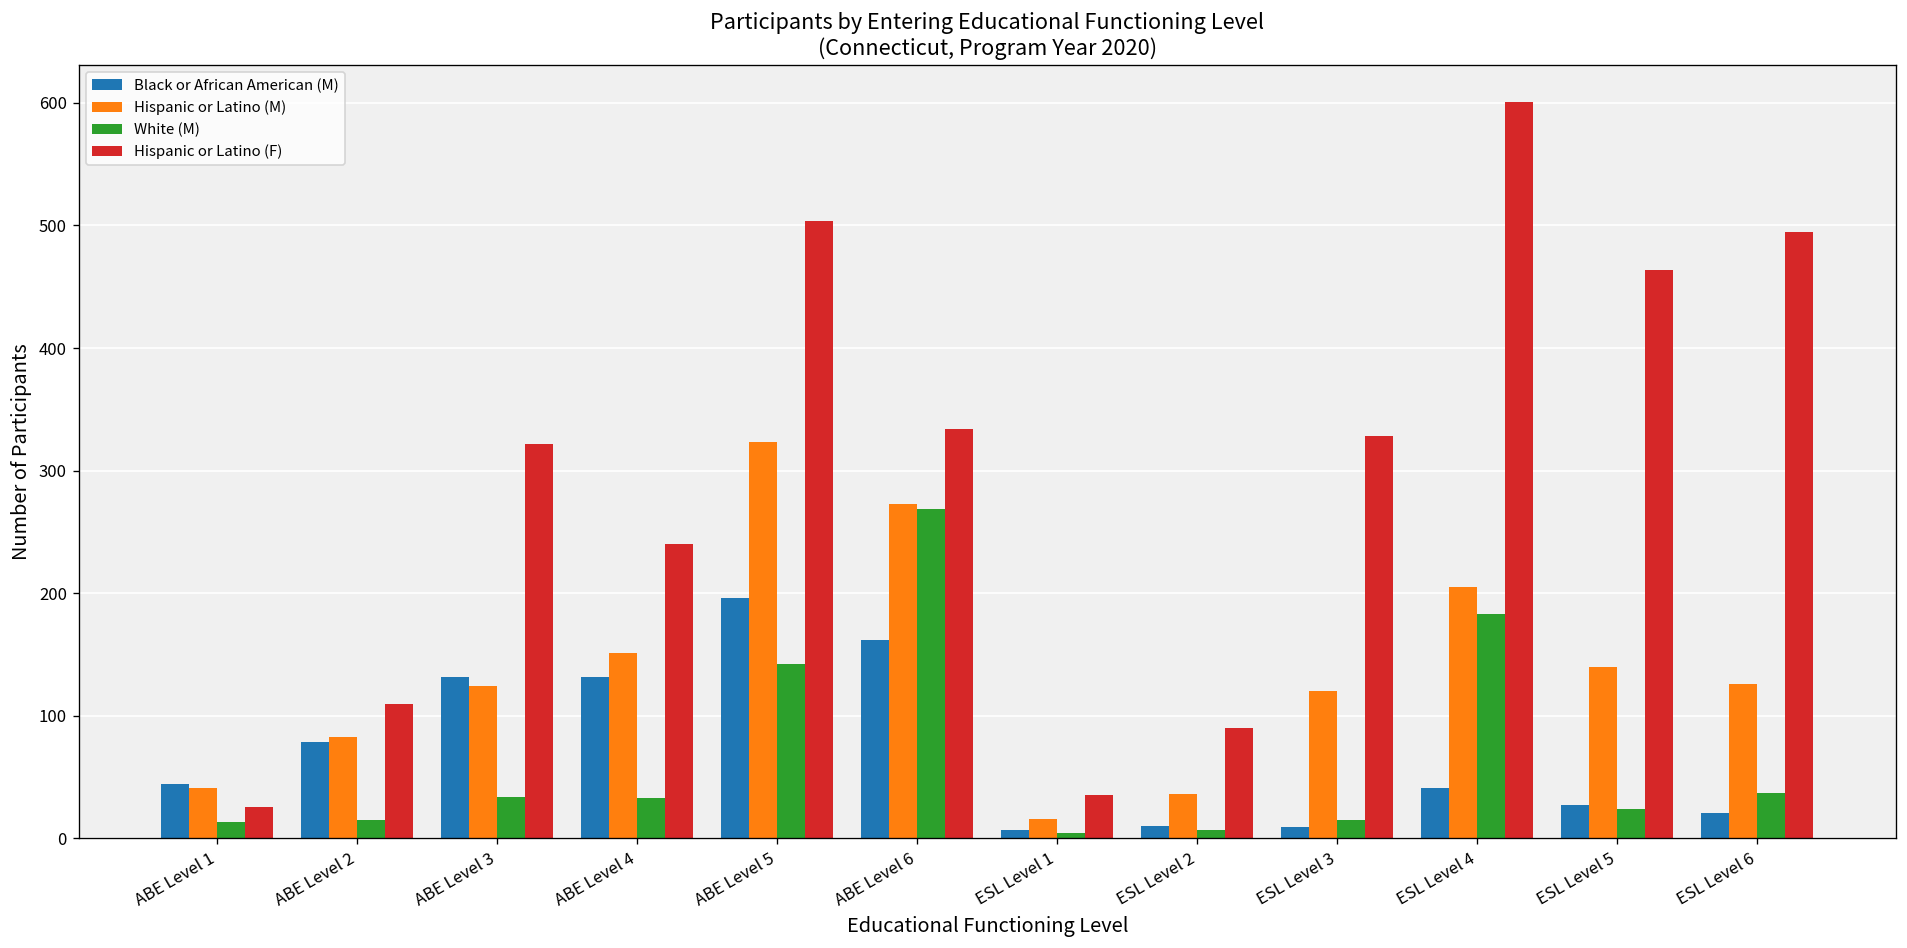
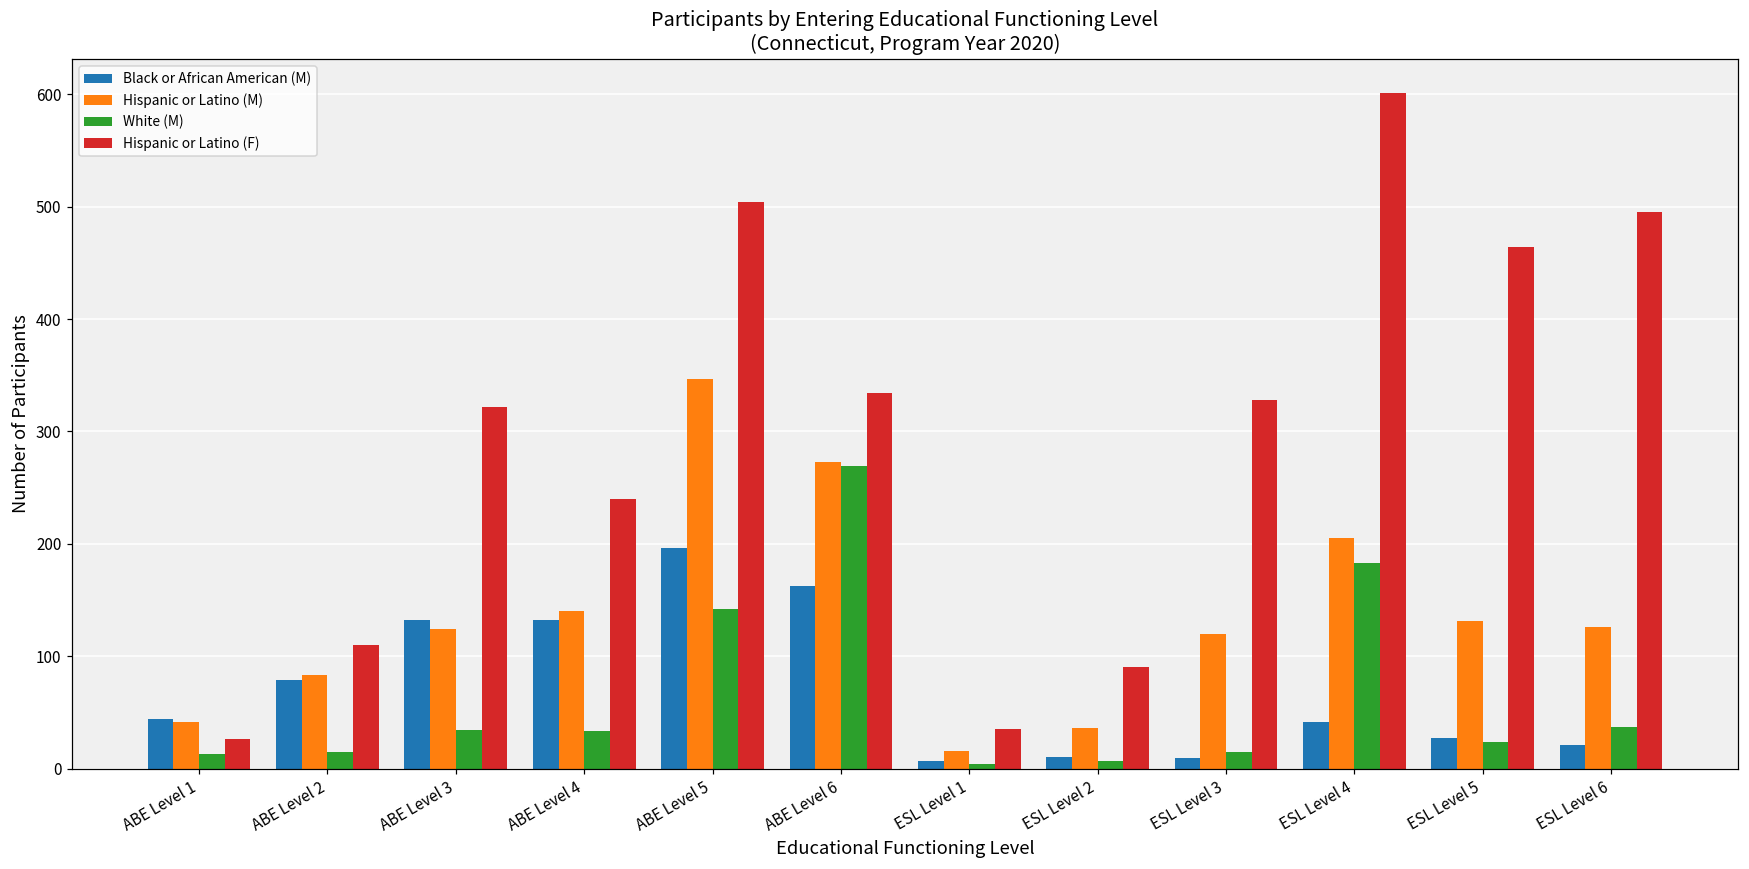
Hispanic or Latino (M), ABE Level 4: 151 -> 140
Hispanic or Latino (M), ABE Level 5: 323 -> 347
Hispanic or Latino (M), ESL Level 5: 140 -> 131
